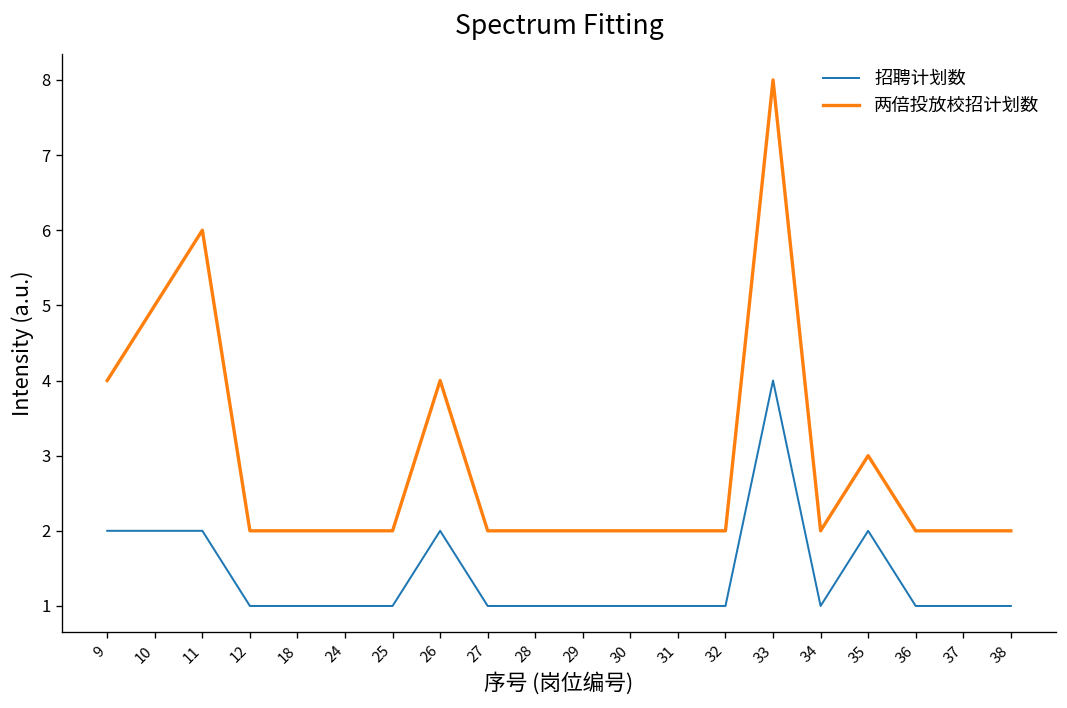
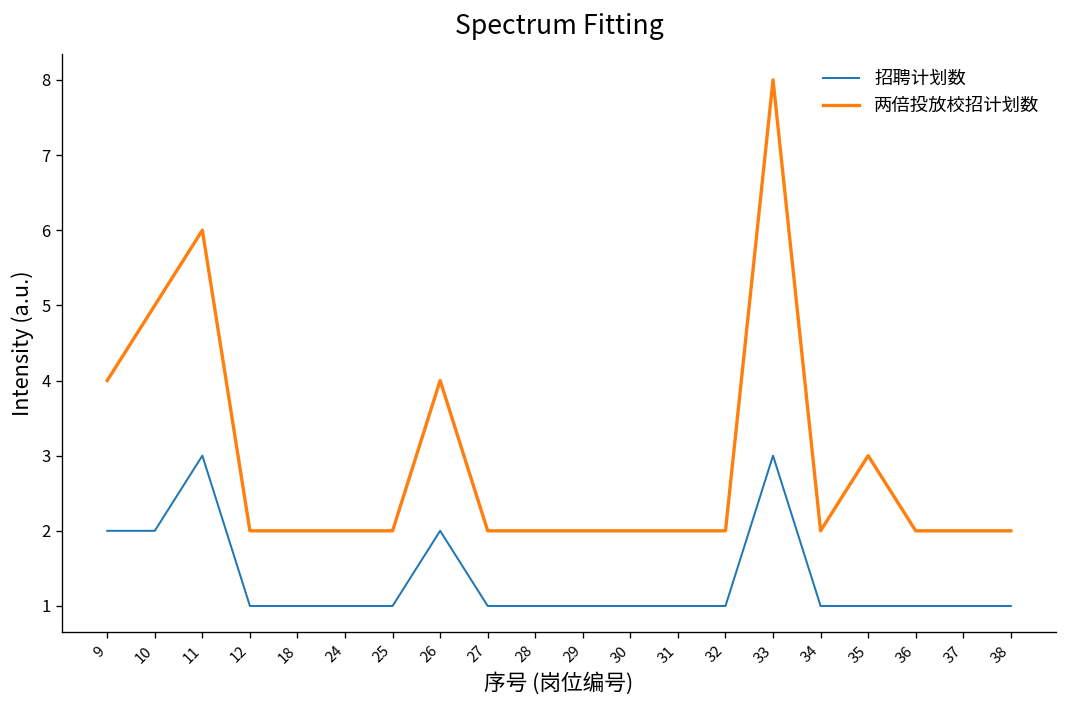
招聘计划数, 11: 2 -> 3
招聘计划数, 33: 4 -> 3
招聘计划数, 35: 2 -> 1
